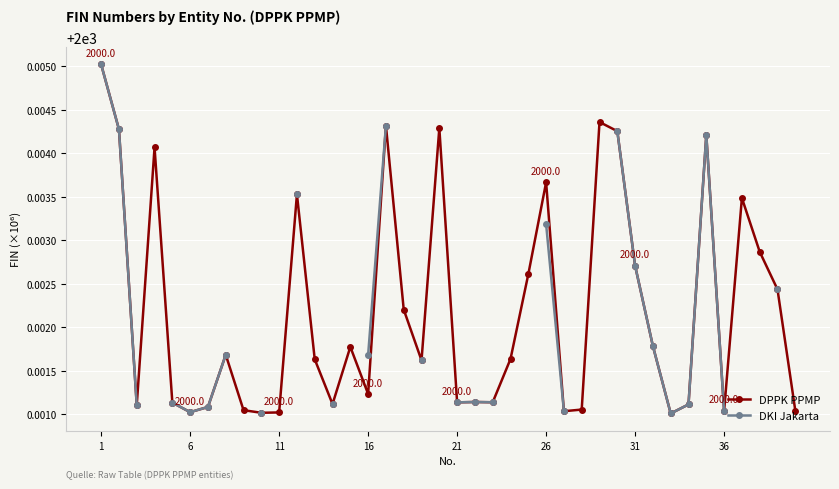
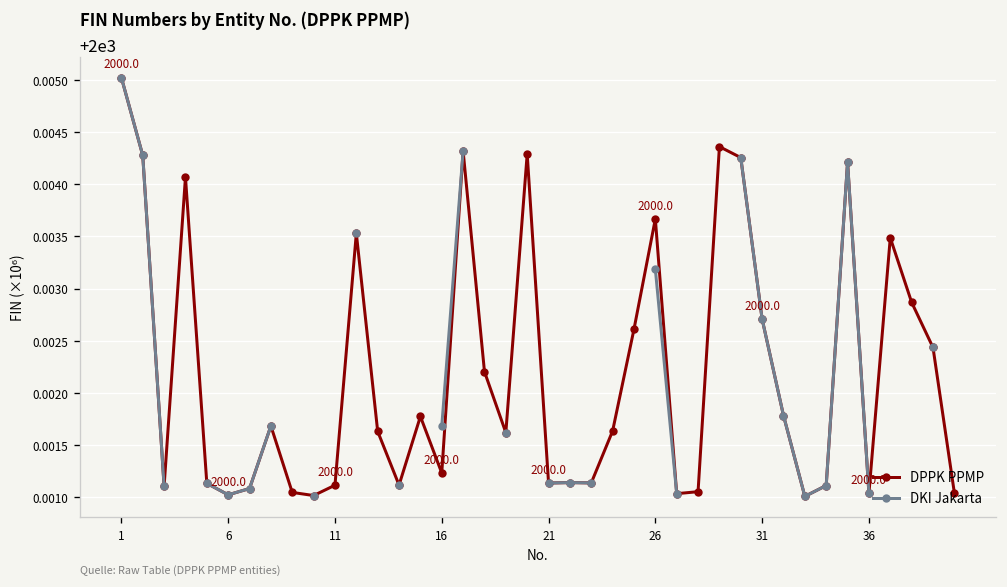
DPPK PPMP, 11: 2000.0010 -> 2000.0011
